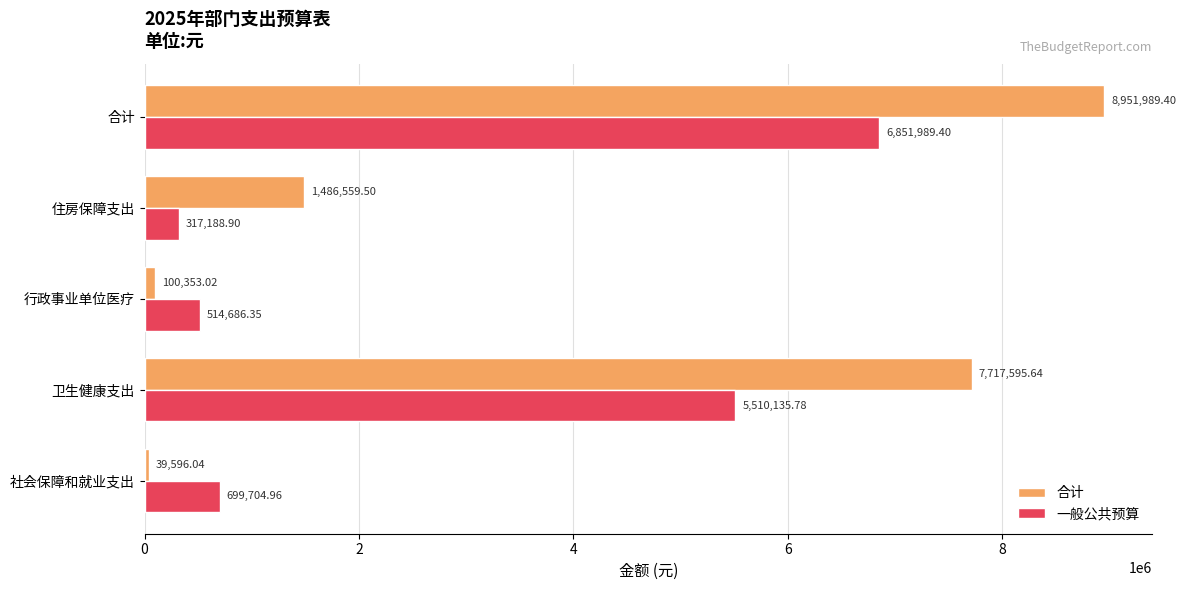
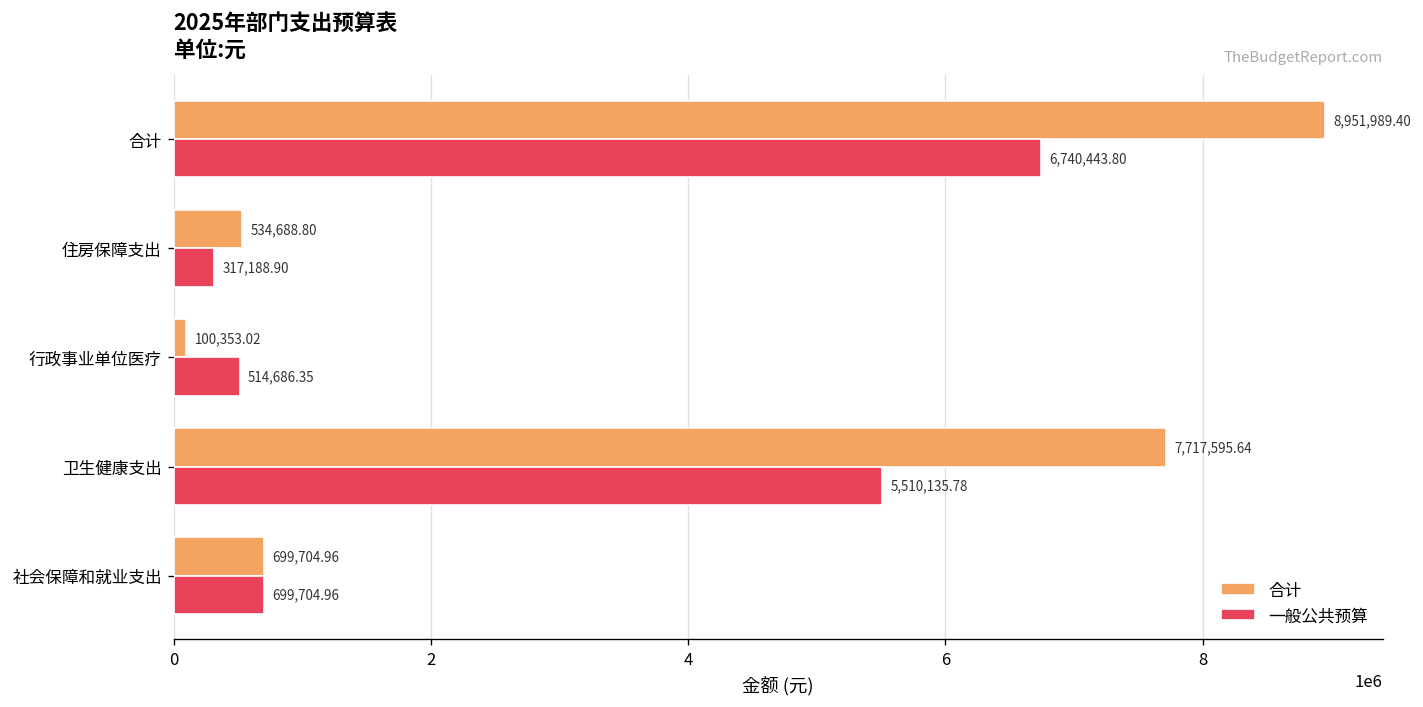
一般公共预算, 合计: 6,851,989.40 -> 6,740,443.80
合计, 住房保障支出: 1,486,559.50 -> 534,688.80
合计, 社会保障和就业支出: 39,596.04 -> 699,704.96
